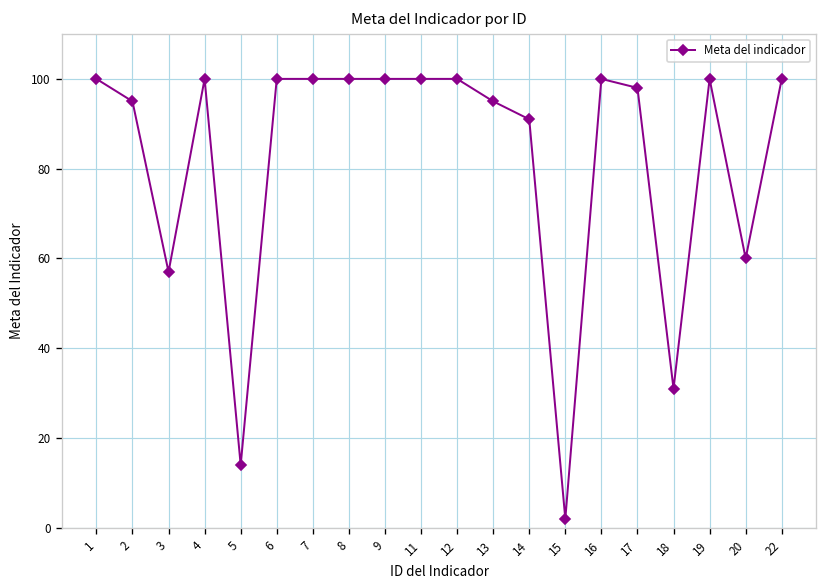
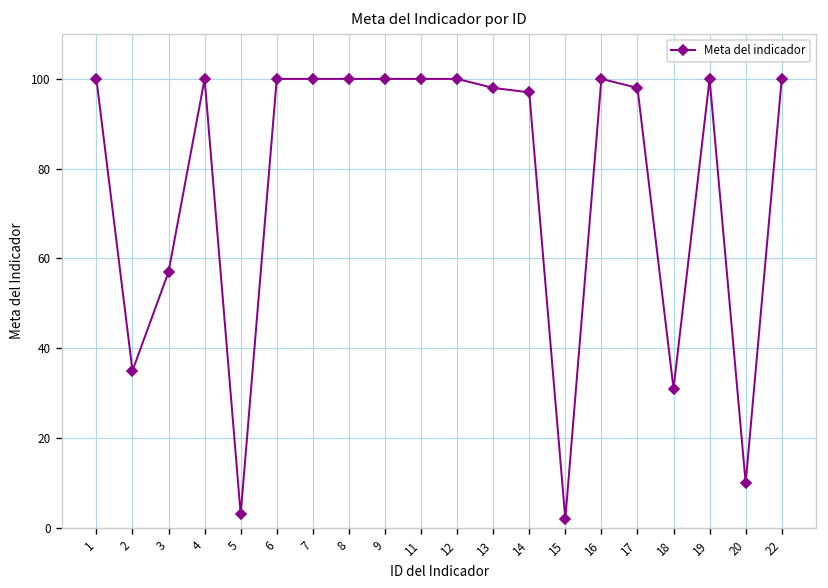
2: 95 -> 35
5: 14 -> 3
13: 95 -> 98
14: 91 -> 97
20: 60 -> 10
